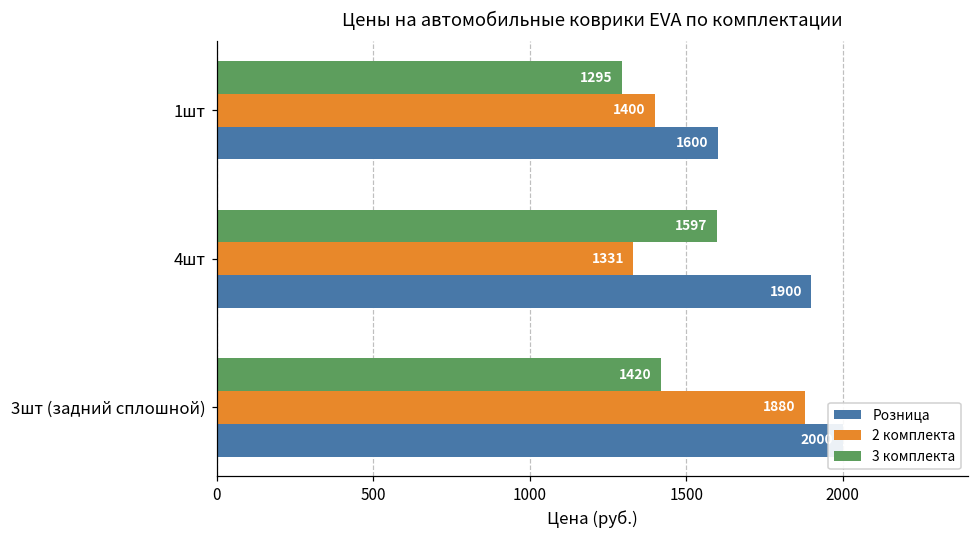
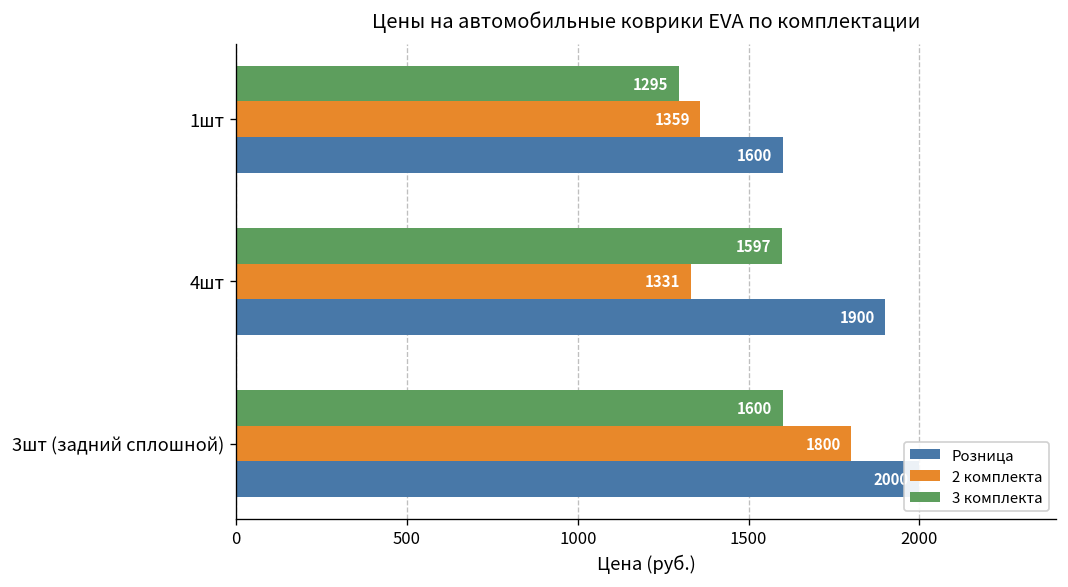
2 комплекта, 1шт: 1400 -> 1359
3 комплекта, 3шт (задний сплошной): 1420 -> 1600
2 комплекта, 3шт (задний сплошной): 1880 -> 1800
